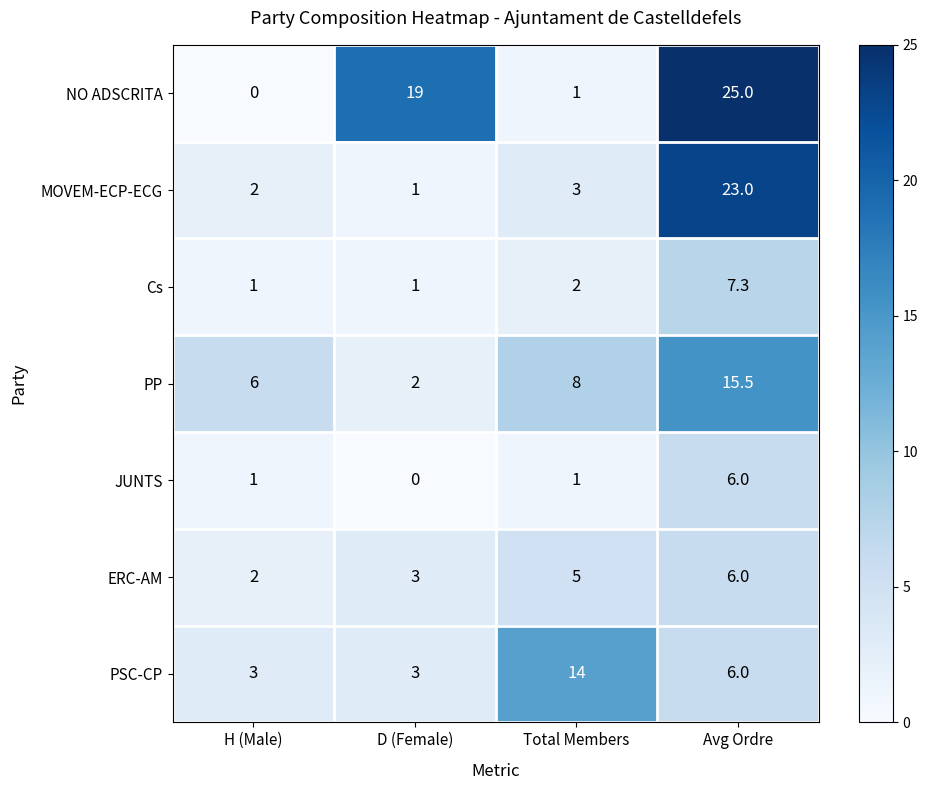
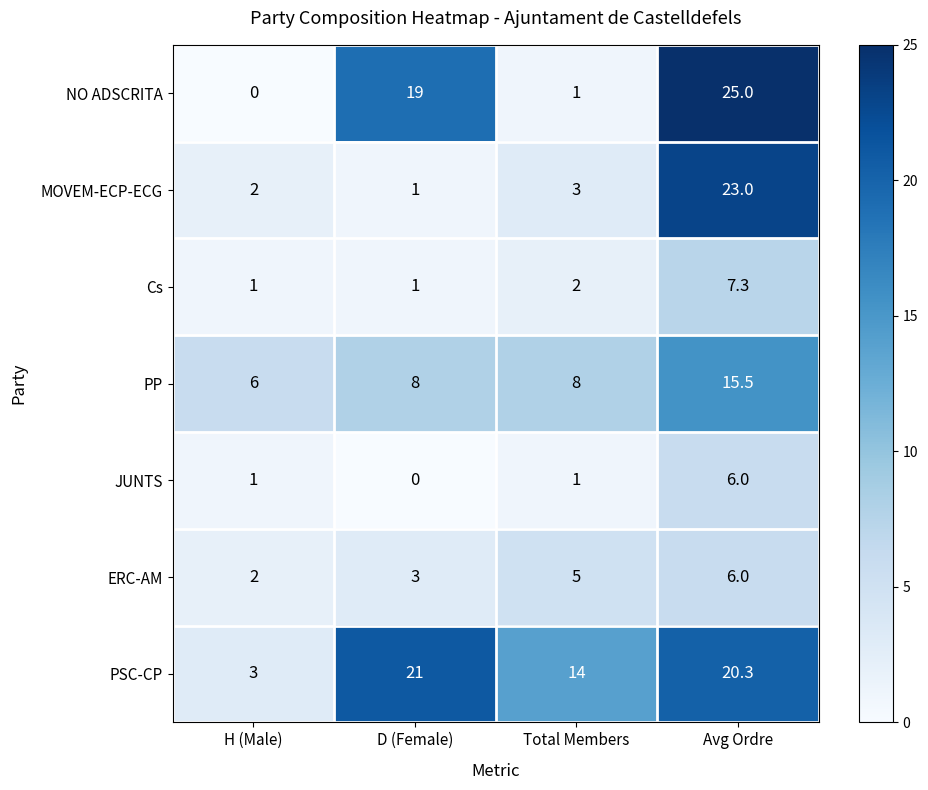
PP, D (Female): 2 -> 8
PSC-CP, D (Female): 3 -> 21
PSC-CP, Avg Ordre: 6.0 -> 20.3
